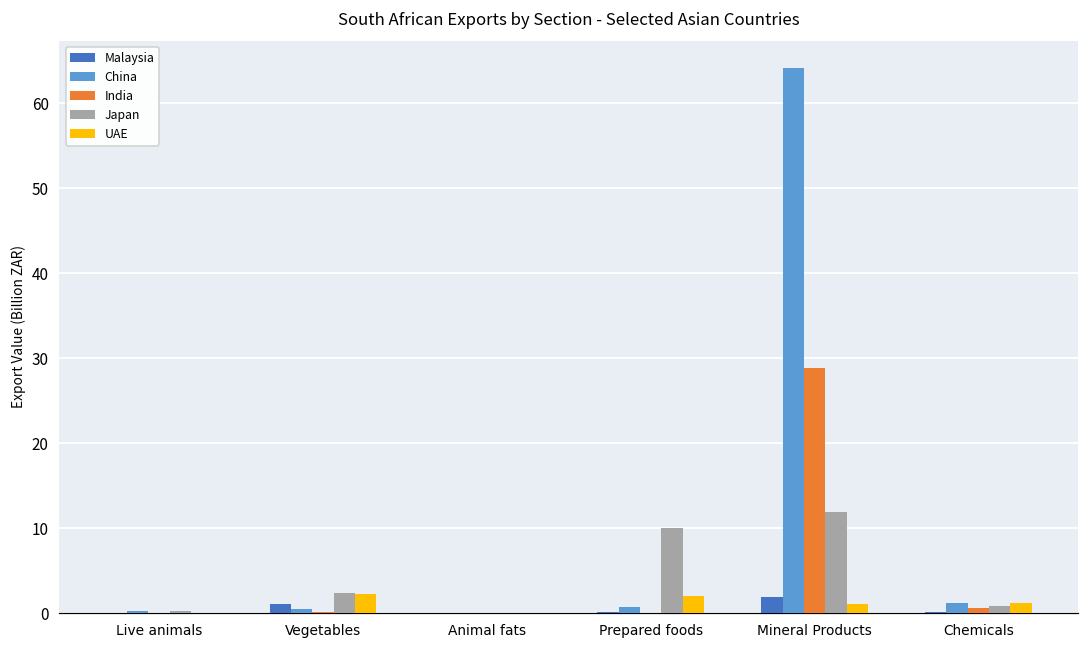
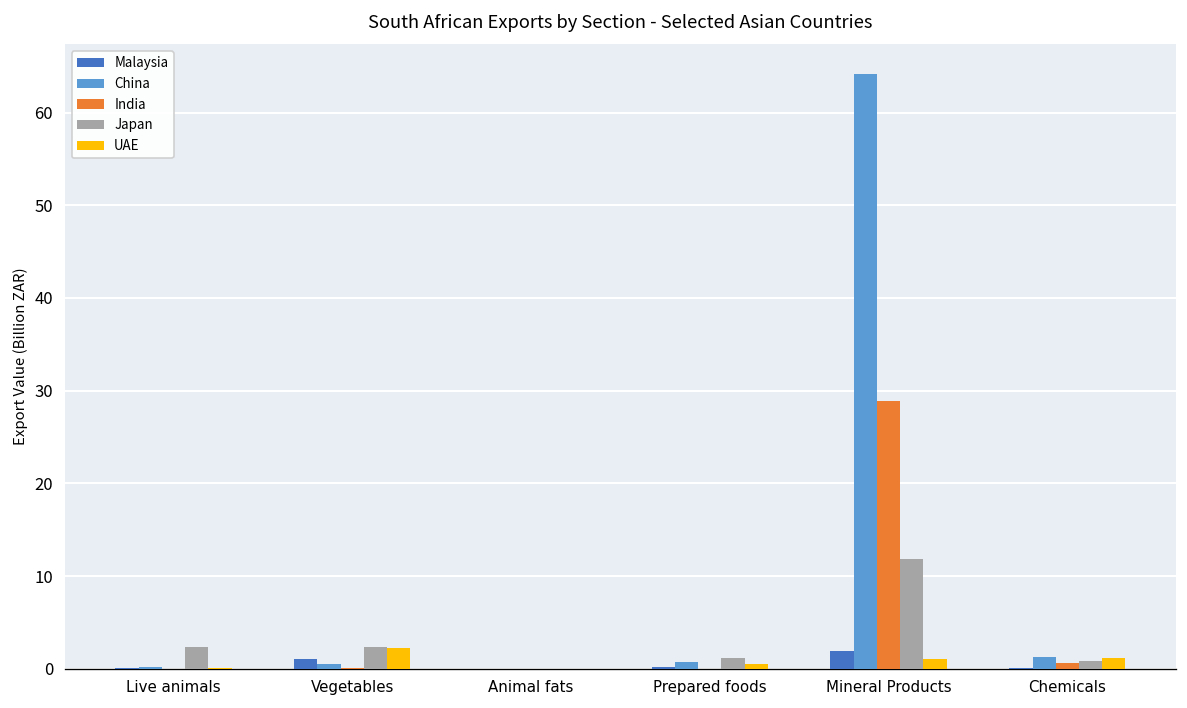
Japan, Live animals: 0 -> 2
Japan, Prepared foods: 10 -> 1
UAE, Prepared foods: 2 -> 1
